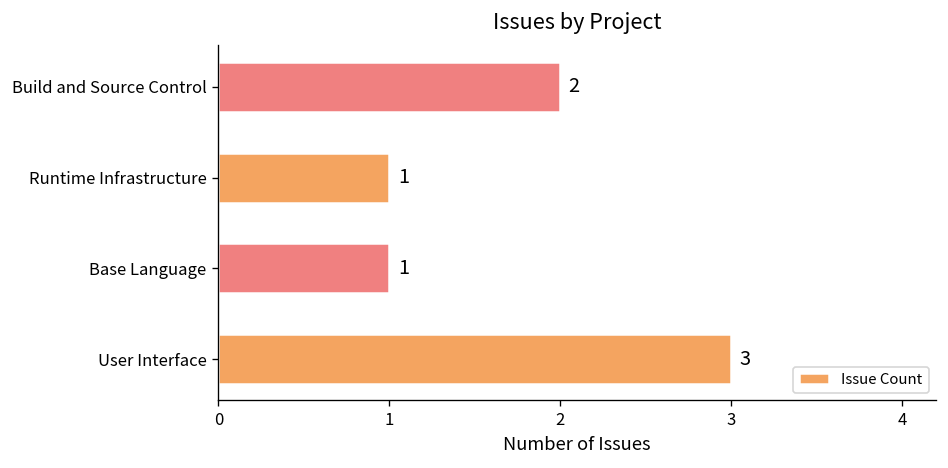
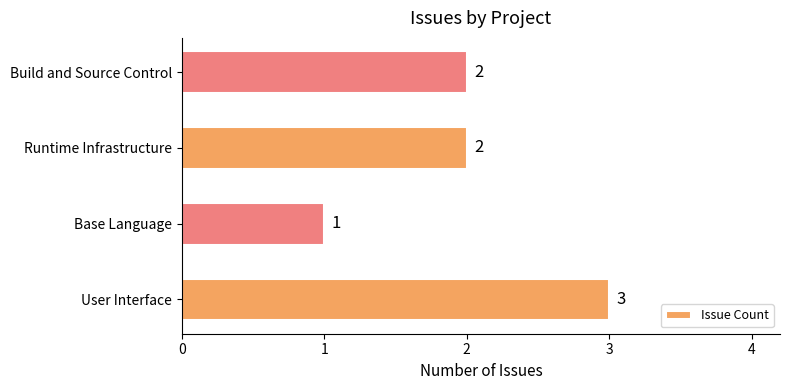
Runtime Infrastructure: 1 -> 2
